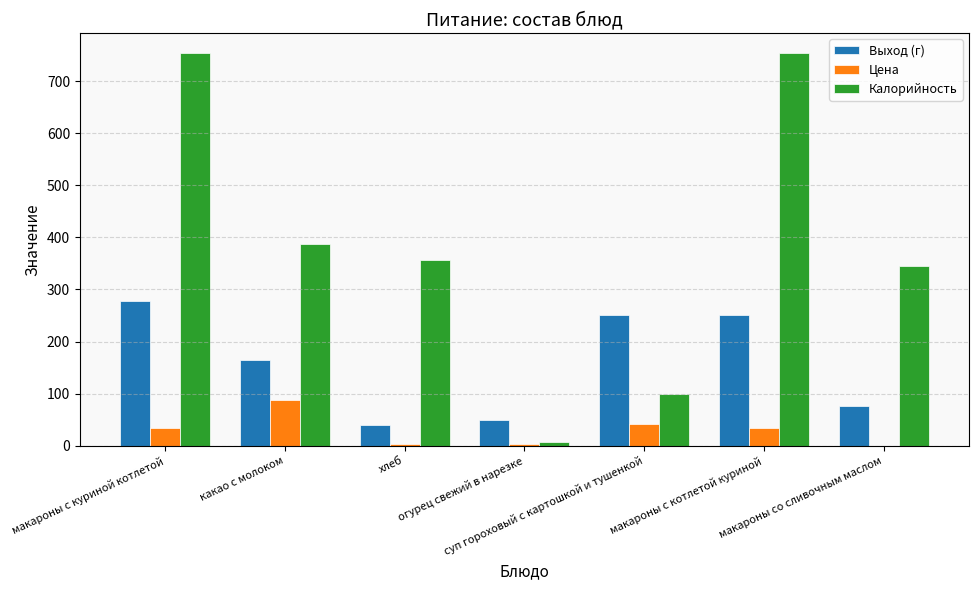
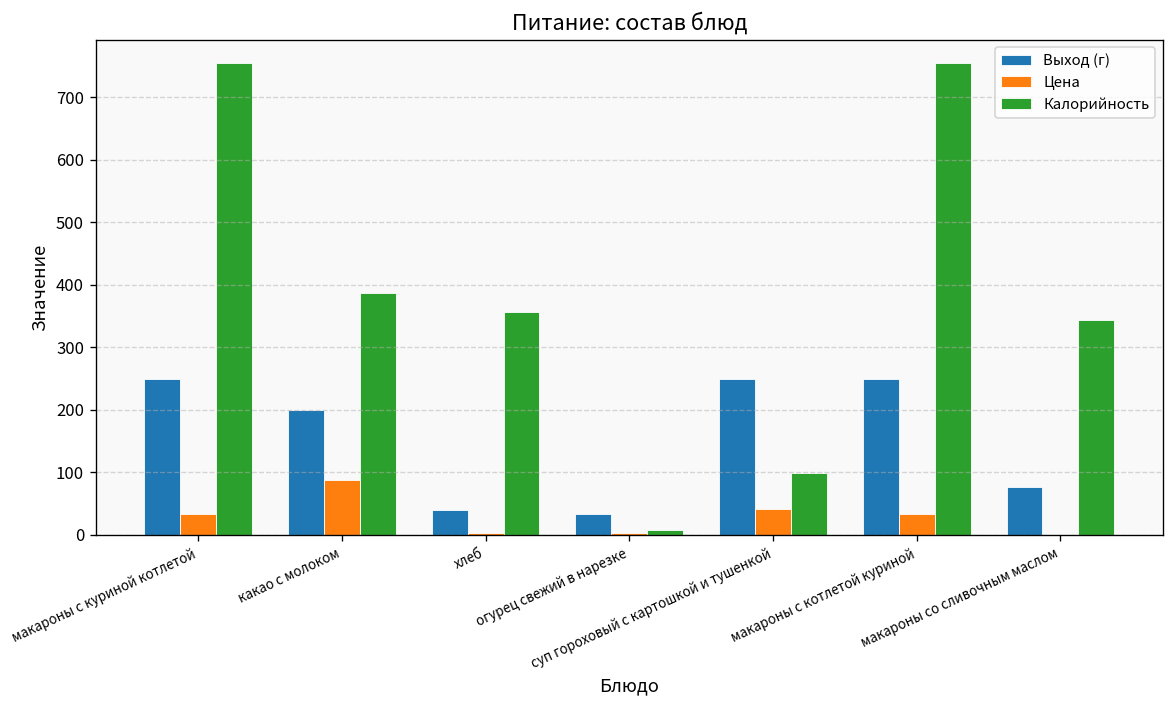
Выход (г), макароны с куриной котлетой: 280 -> 250
Выход (г), какао с молоком: 160 -> 200
Выход (г), огурец свежий в нарезке: 50 -> 30
